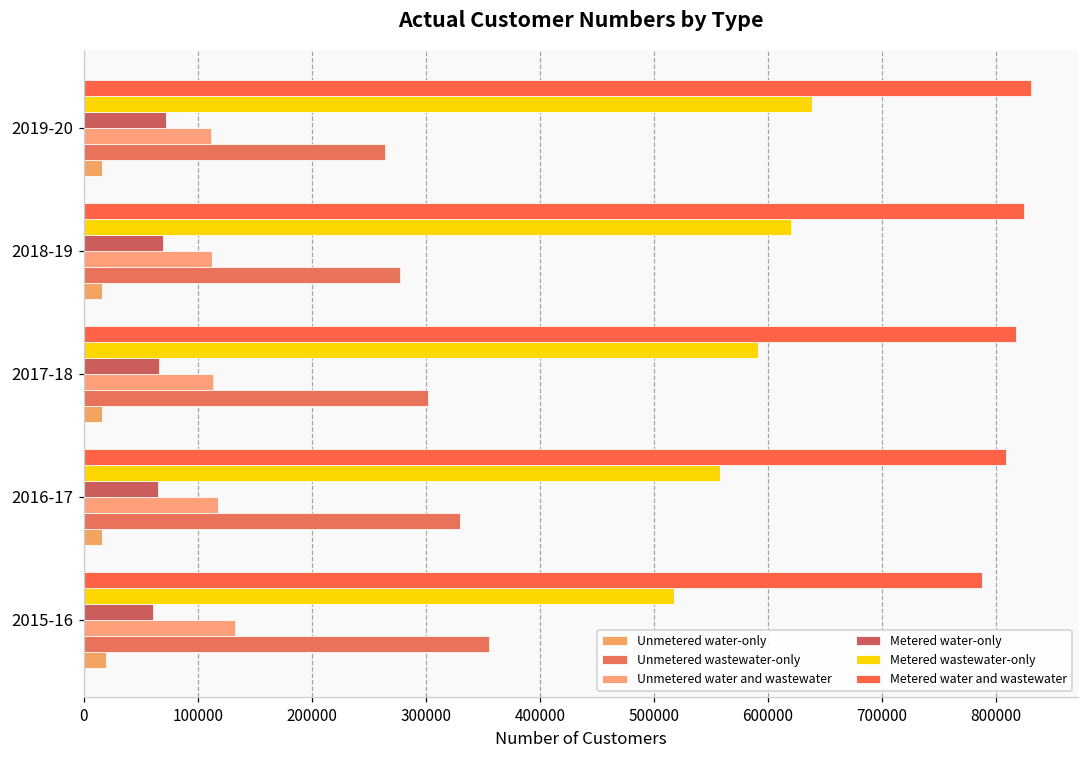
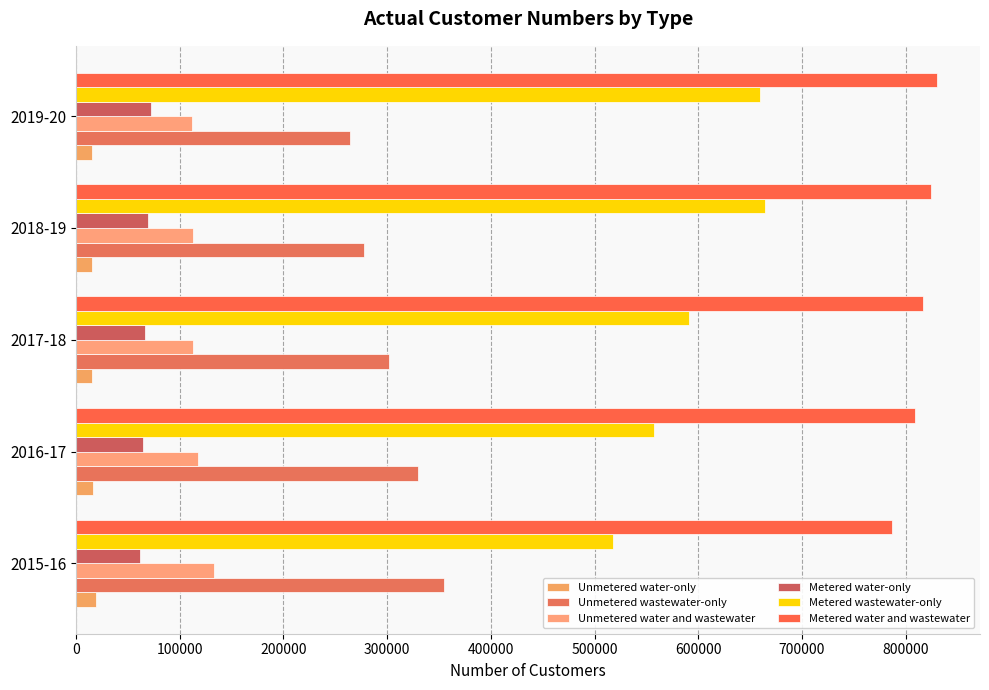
Metered wastewater-only, 2019-20: 638000 -> 659000
Metered wastewater-only, 2018-19: 620000 -> 664000
